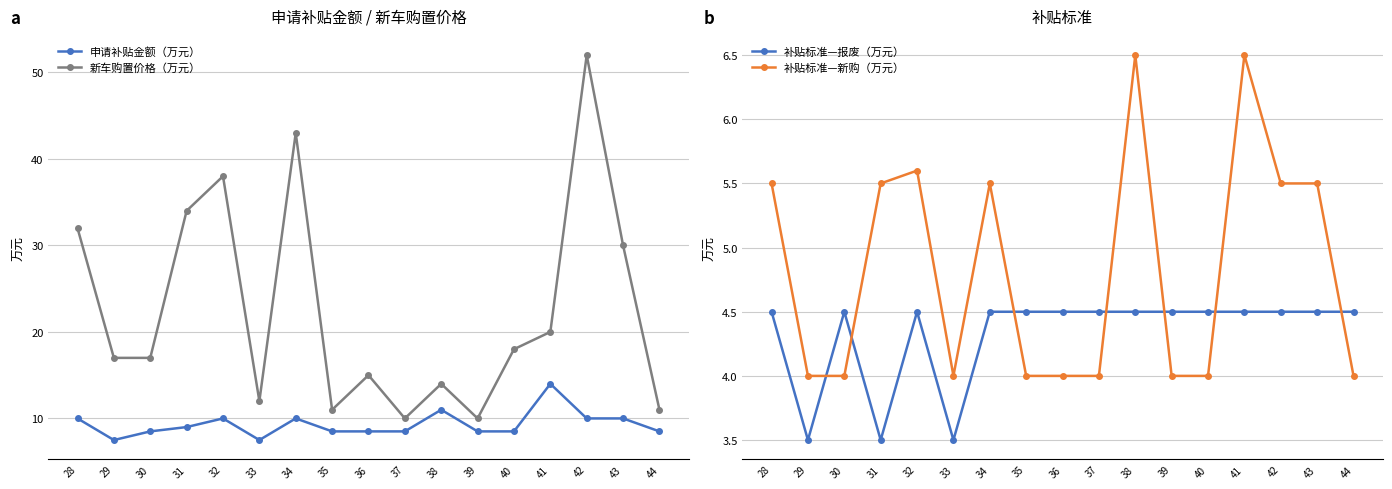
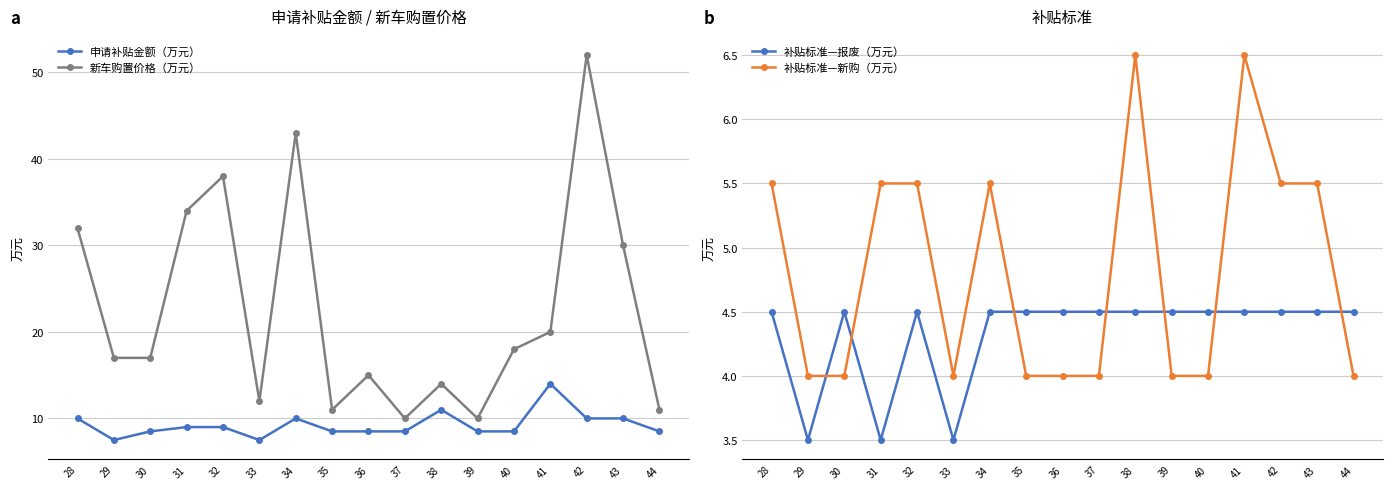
申请补贴金额 / 新车购置价格, 申请补贴金额（万元）, 32: 10 -> 9
补贴标准, 补贴标准—新购（万元）, 32: 5.6 -> 5.5
